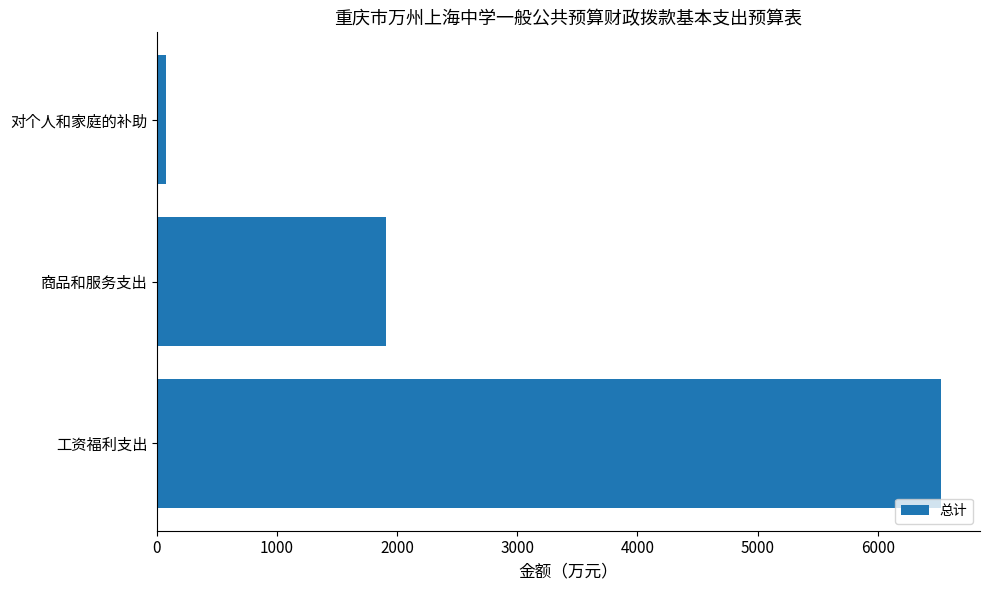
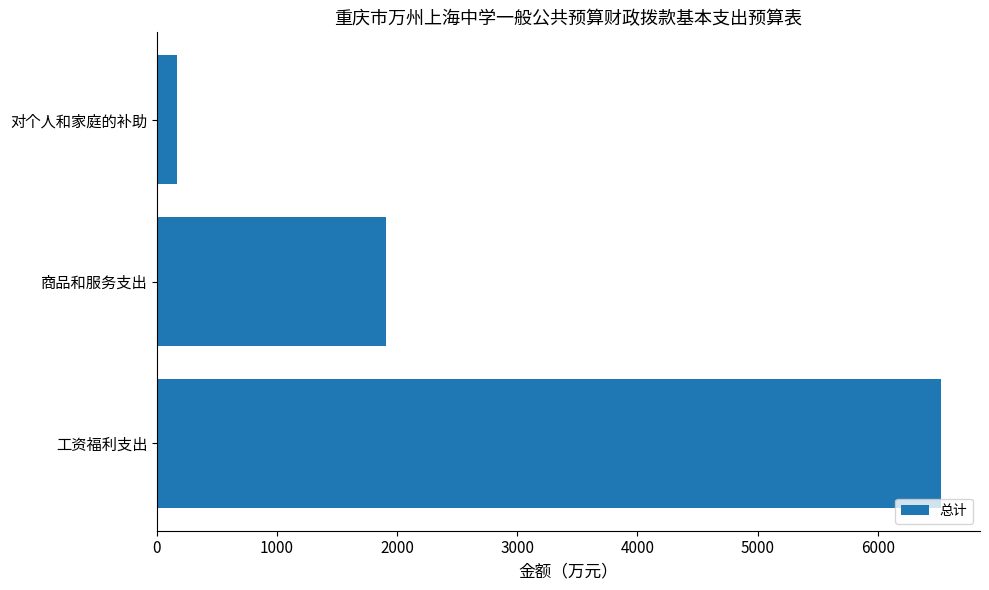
对个人和家庭的补助: 80 -> 160
